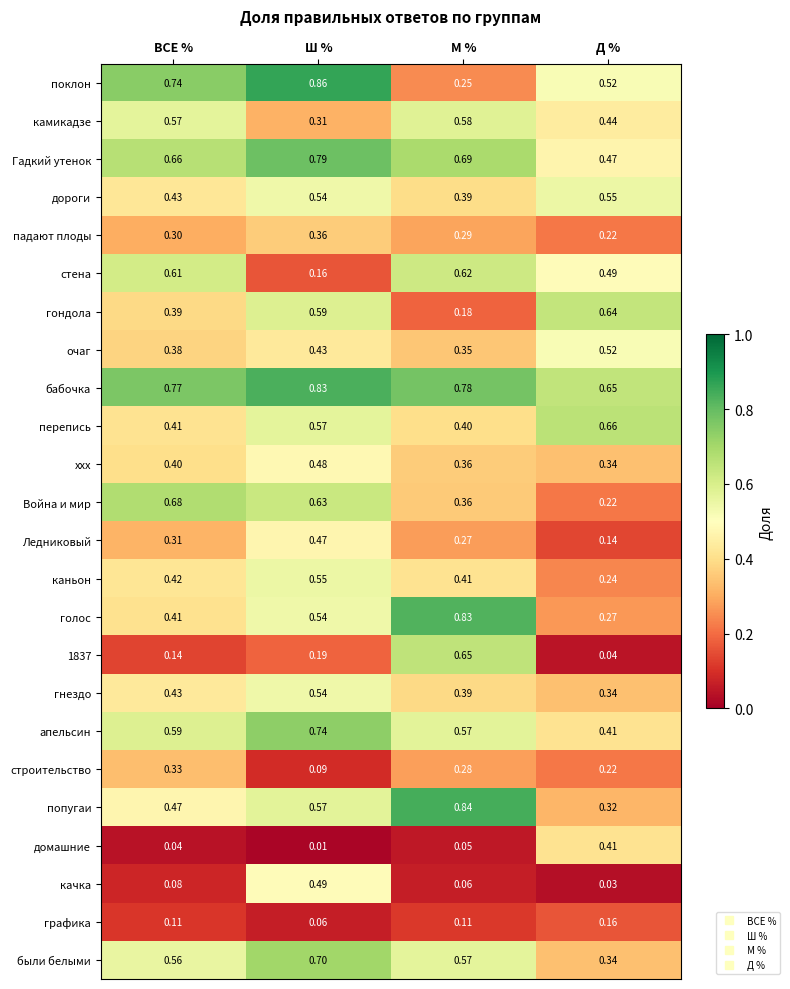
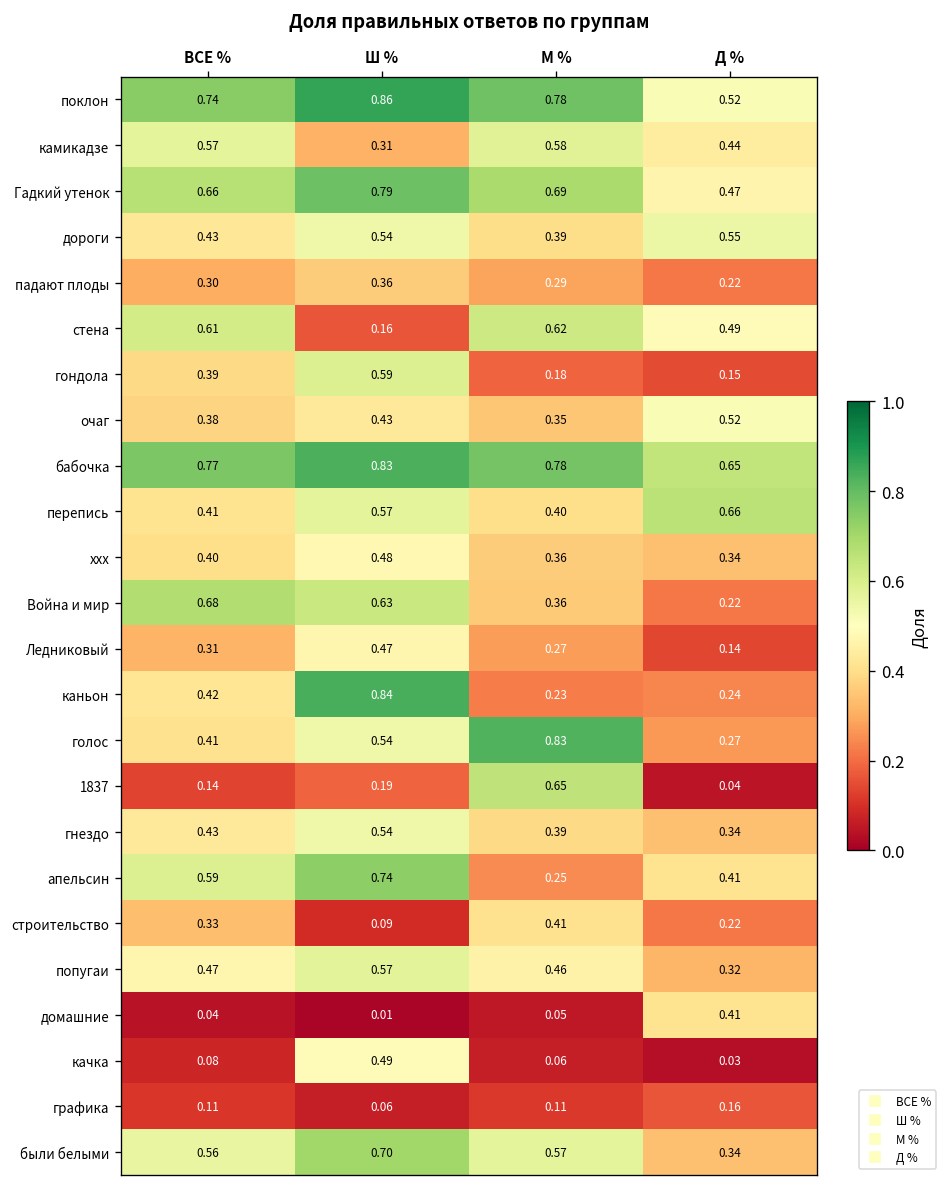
поклон, М %: 0.25 -> 0.78
гондола, Д %: 0.64 -> 0.15
каньон, Ш %: 0.55 -> 0.84
каньон, М %: 0.41 -> 0.23
апельсин, М %: 0.57 -> 0.25
строительство, М %: 0.28 -> 0.41
попугаи, М %: 0.84 -> 0.46
